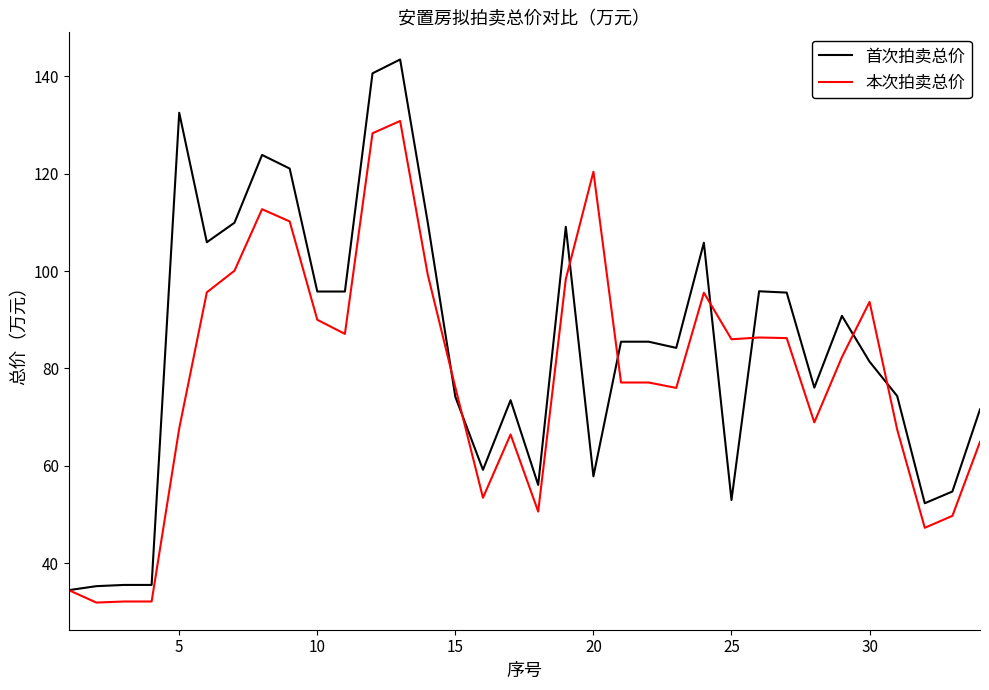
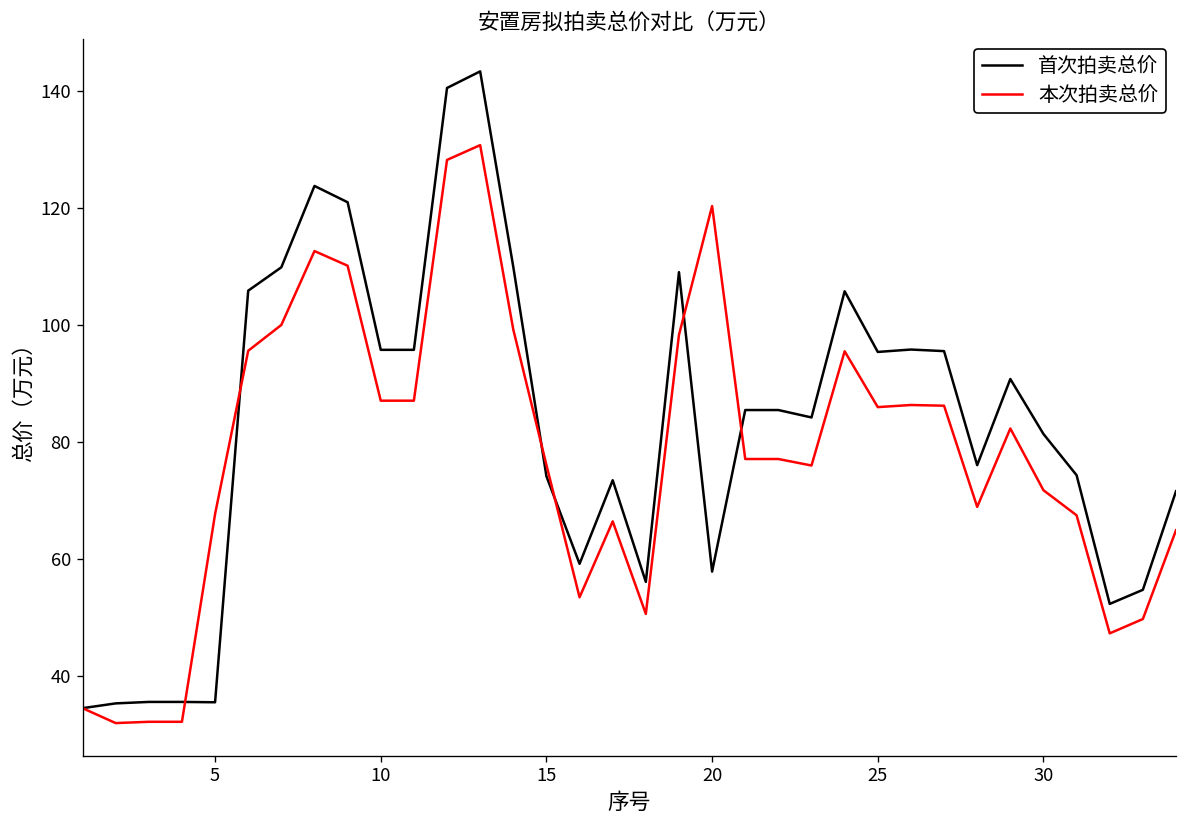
首次拍卖总价, 5: 133 -> 36
本次拍卖总价, 10: 90 -> 87
首次拍卖总价, 25: 53 -> 95
本次拍卖总价, 30: 94 -> 72
